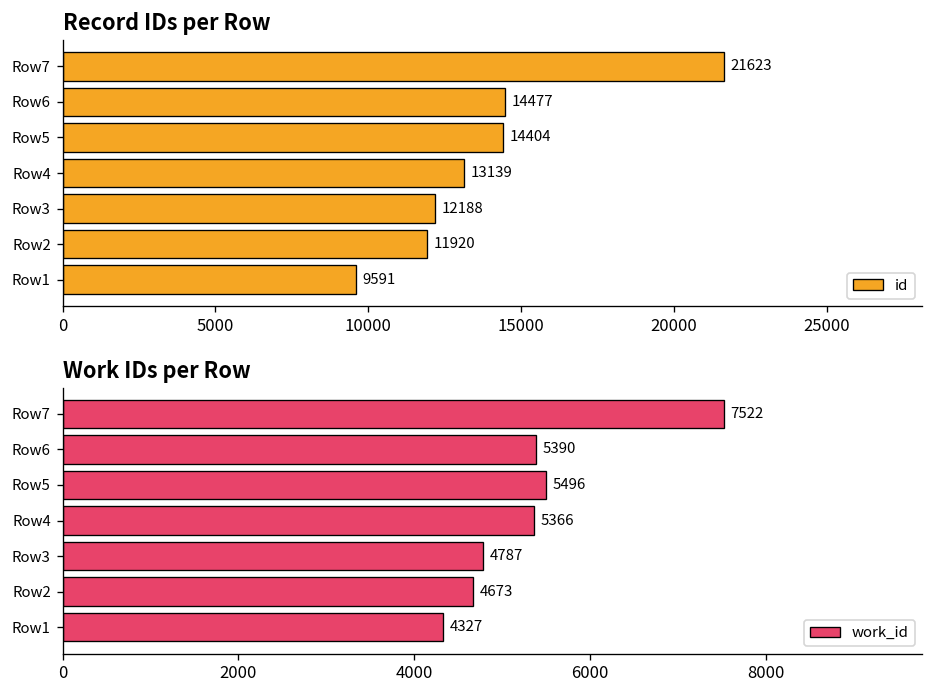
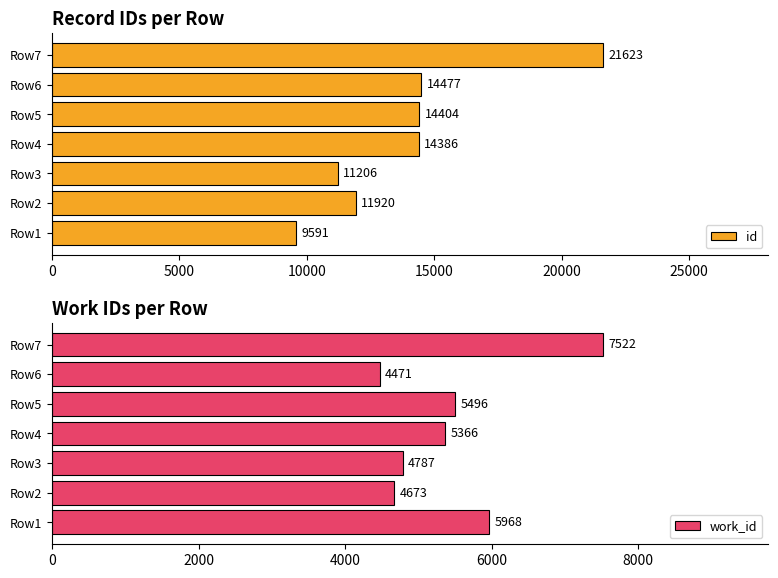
Record IDs per Row, Row4: 13139 -> 14386
Record IDs per Row, Row3: 12188 -> 11206
Work IDs per Row, Row6: 5390 -> 4471
Work IDs per Row, Row1: 4327 -> 5968
